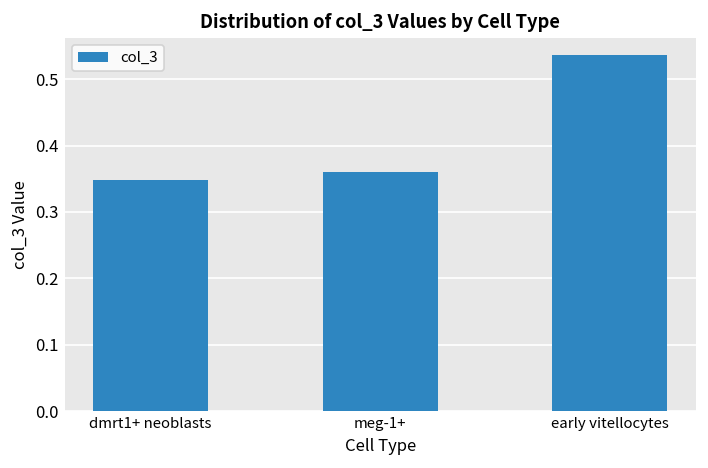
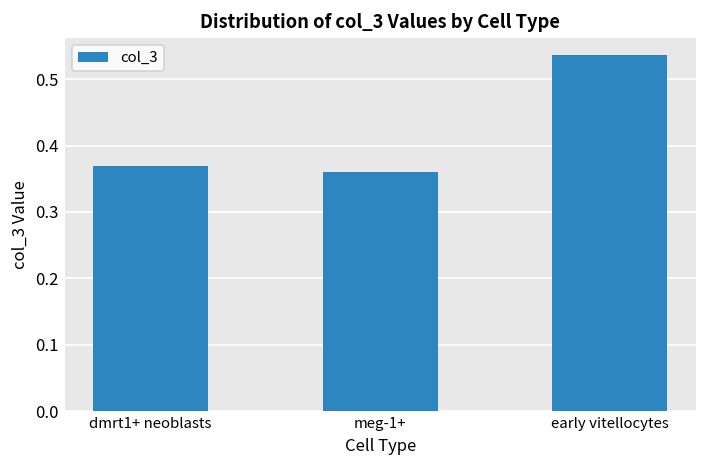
dmrt1+ neoblasts: 0.35 -> 0.37
